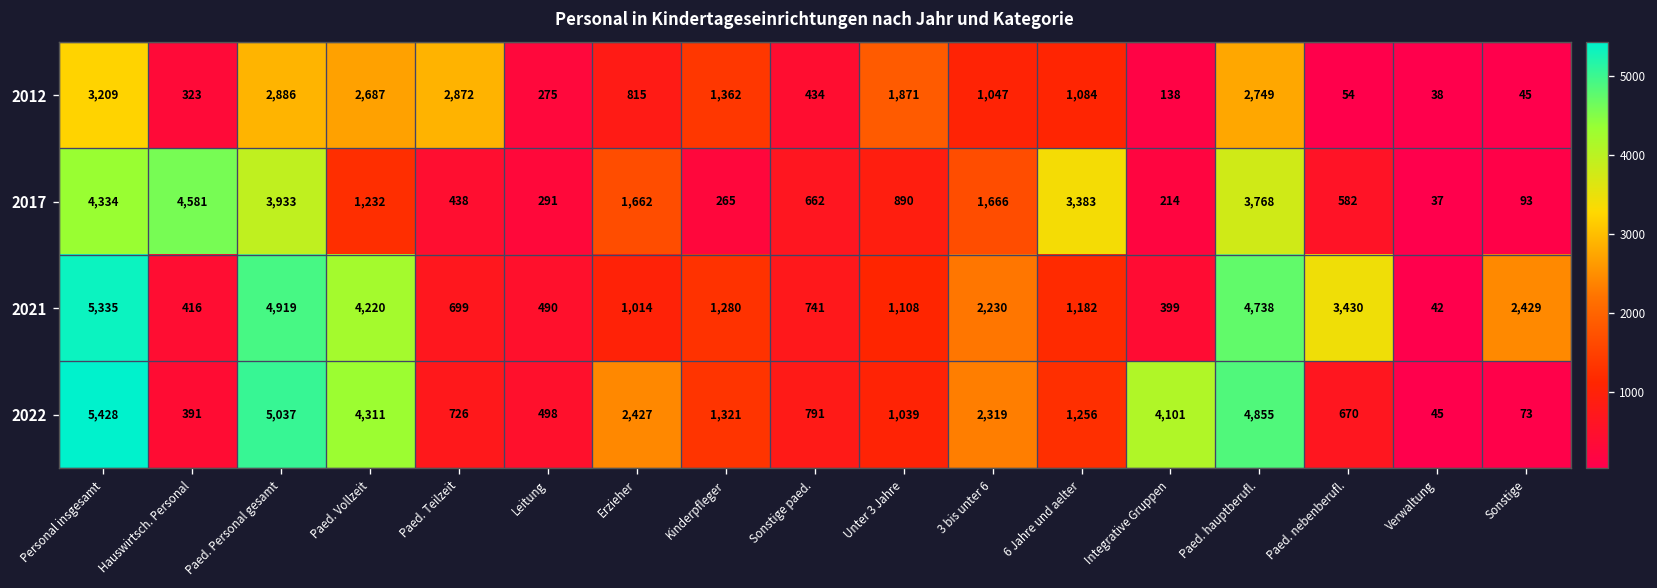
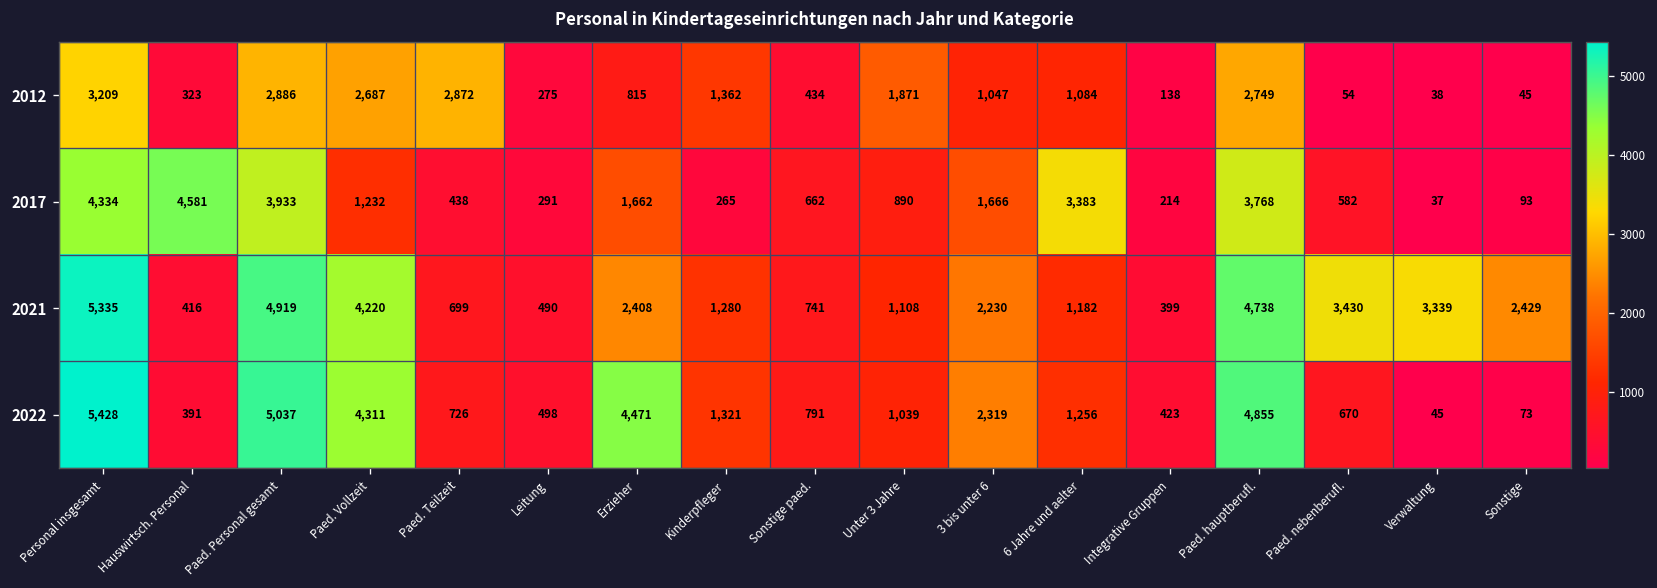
2021, Erzieher: 1,014 -> 2,408
2021, Verwaltung: 42 -> 3,339
2022, Erzieher: 2,427 -> 4,471
2022, Integrative Gruppen: 4,101 -> 423
